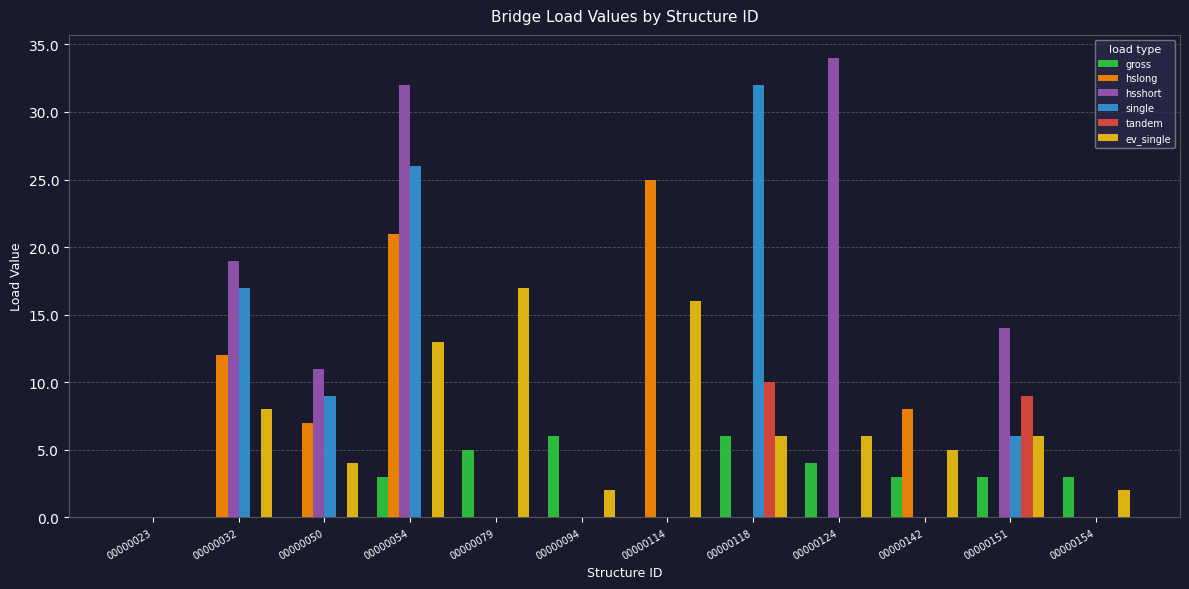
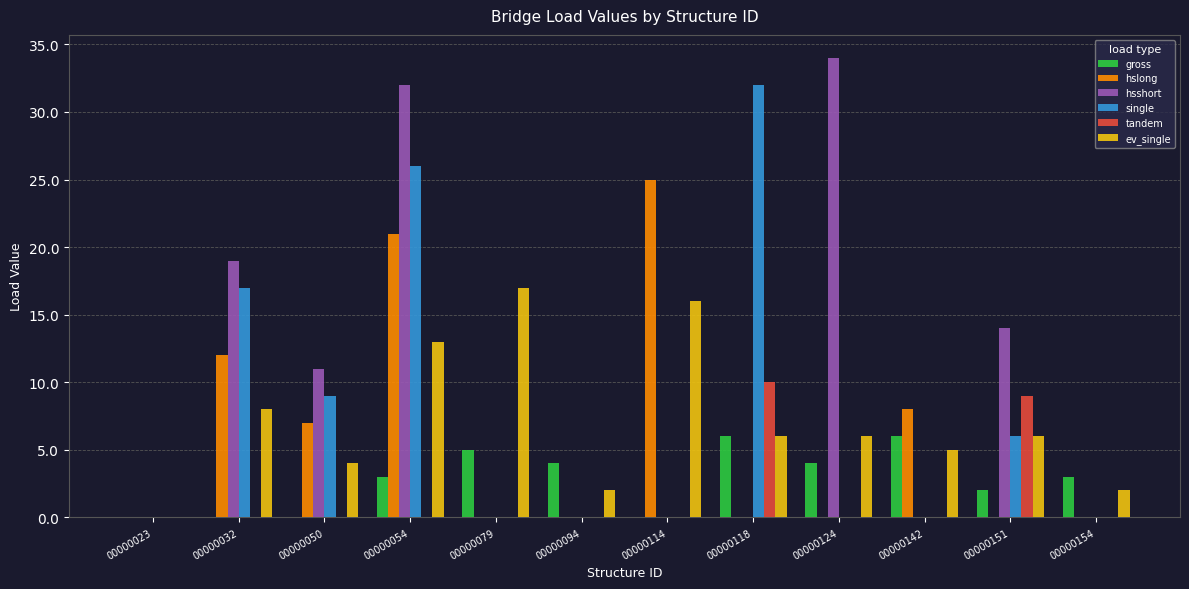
gross, 00000094: 6 -> 4
gross, 00000142: 3 -> 6
gross, 00000151: 3 -> 2
